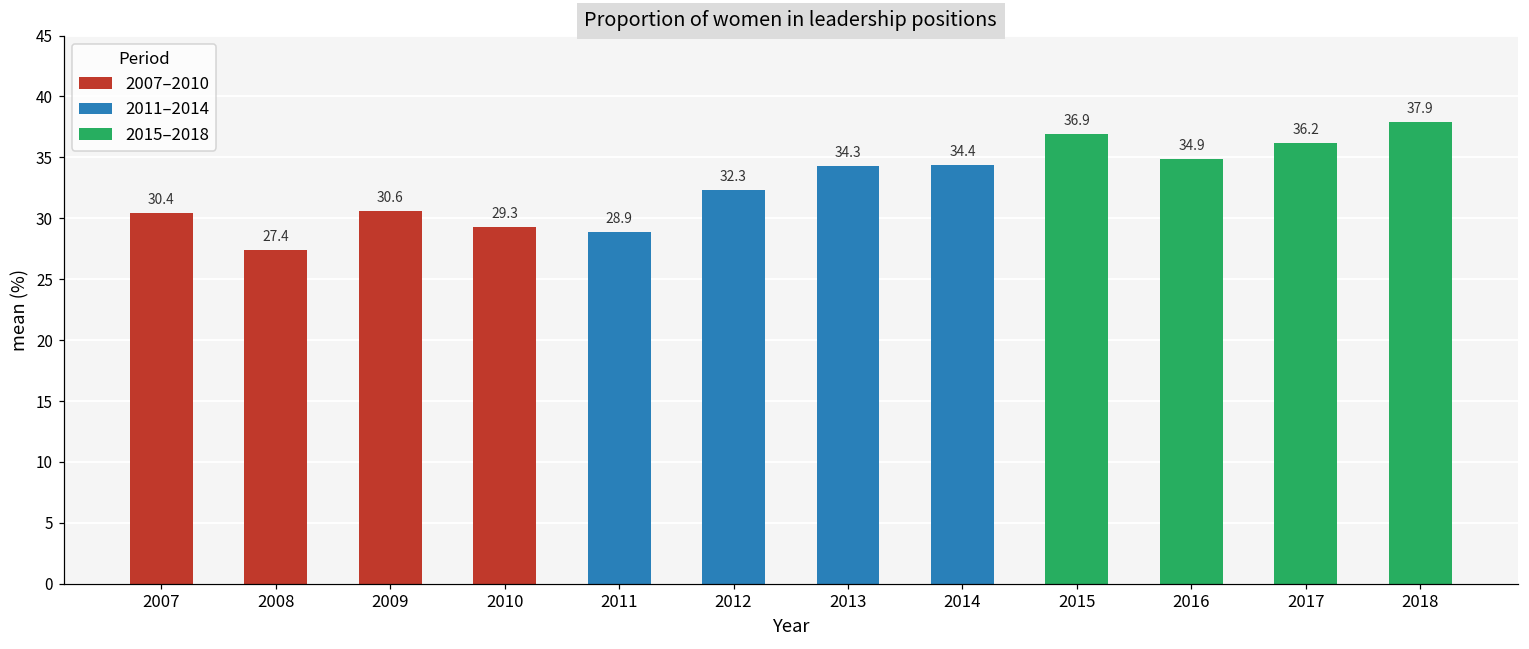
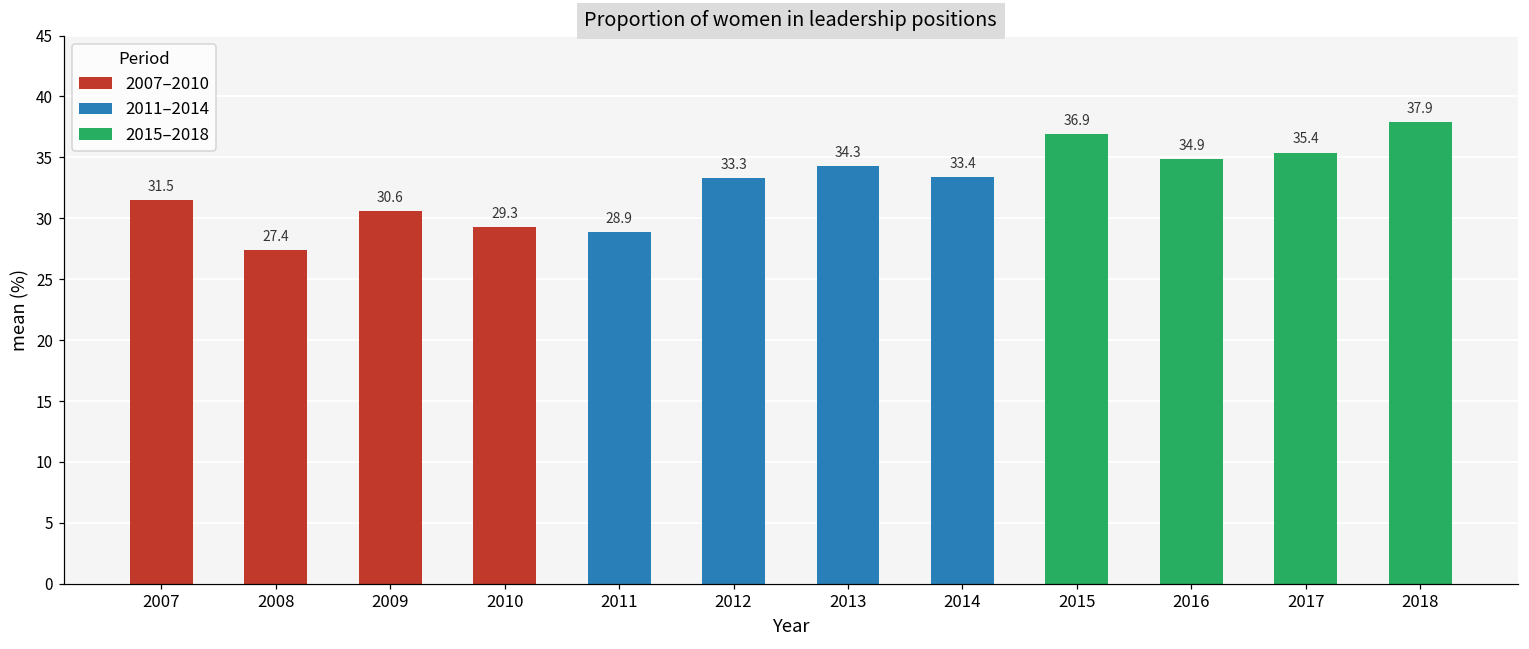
2007: 30.4 -> 31.5
2012: 32.3 -> 33.3
2014: 34.4 -> 33.4
2017: 36.2 -> 35.4
